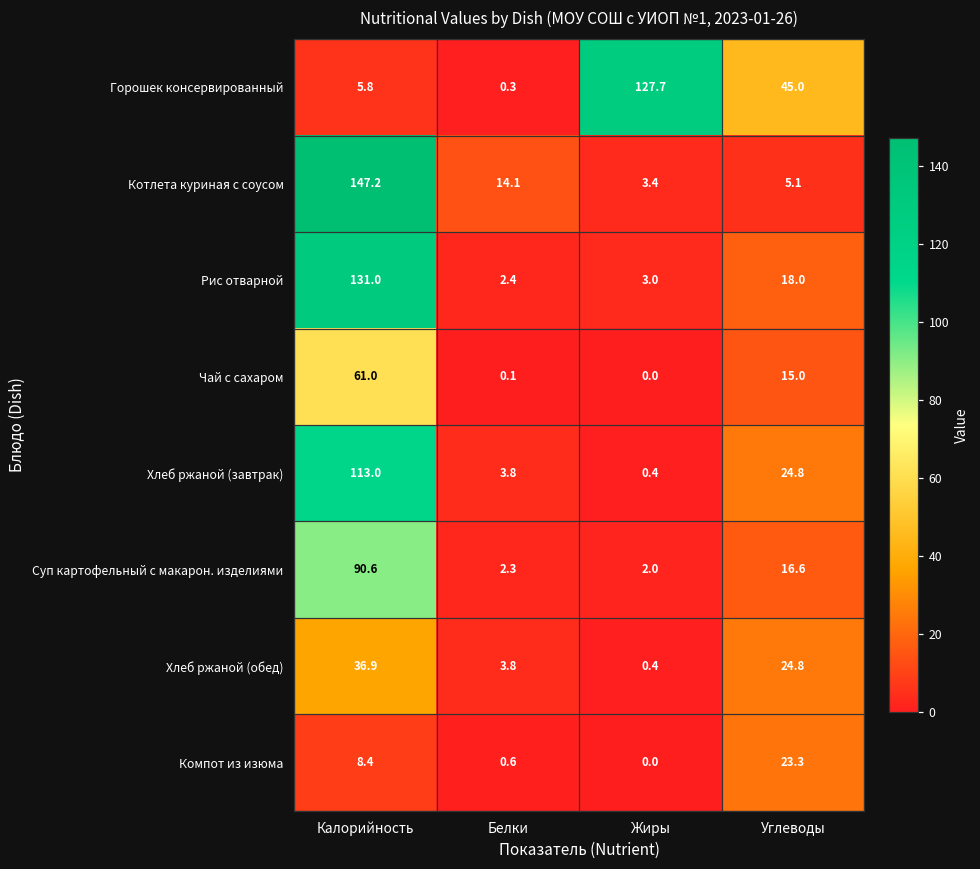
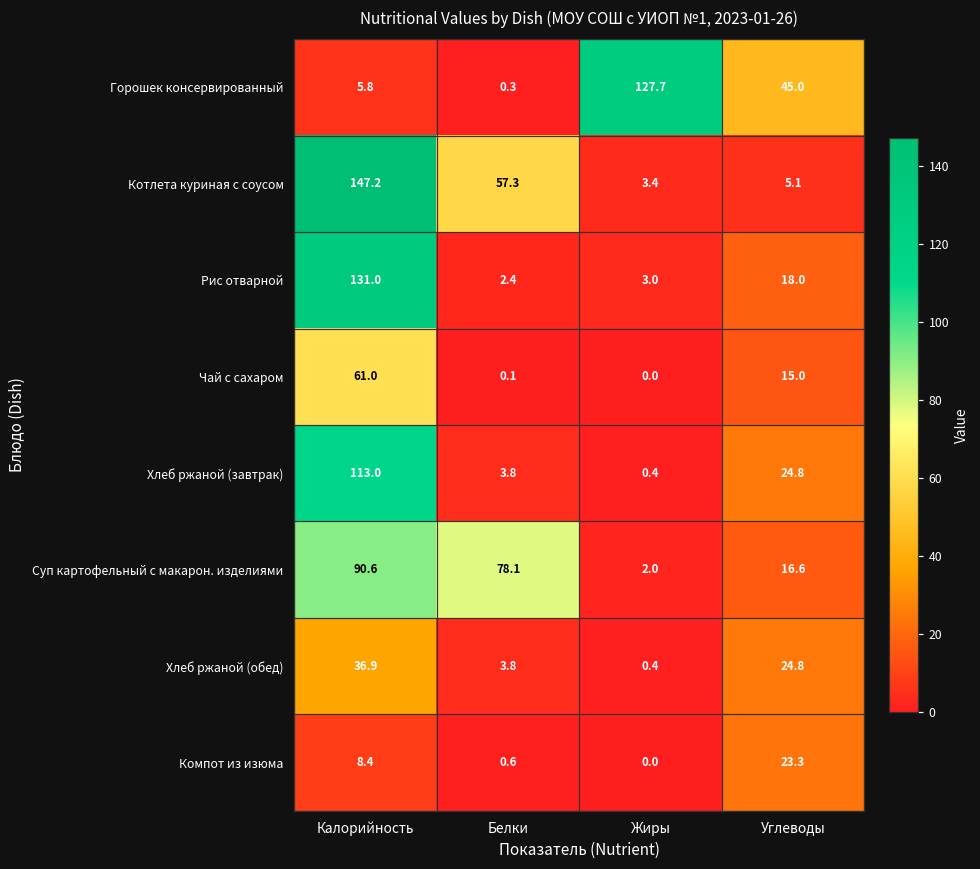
Котлета куриная с соусом, Белки: 14.1 -> 57.3
Суп картофельный с макарон. изделиями, Белки: 2.3 -> 78.1
